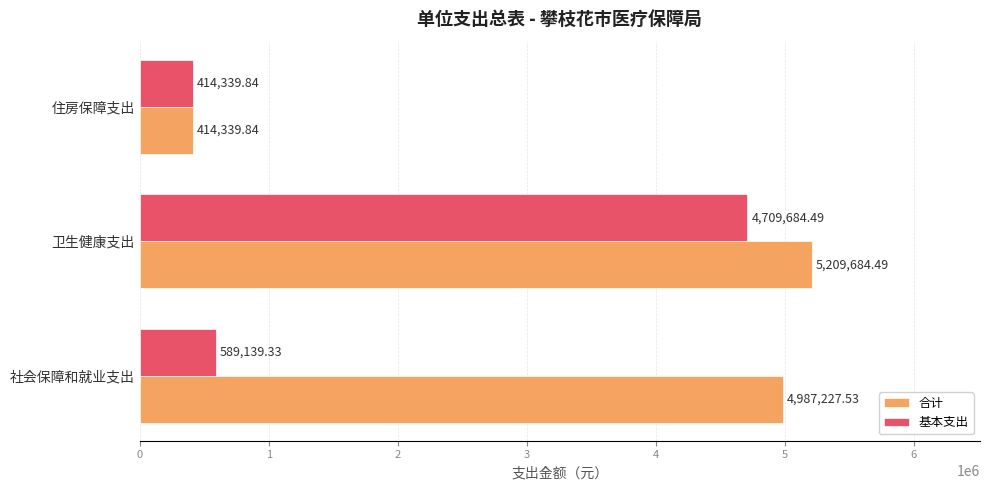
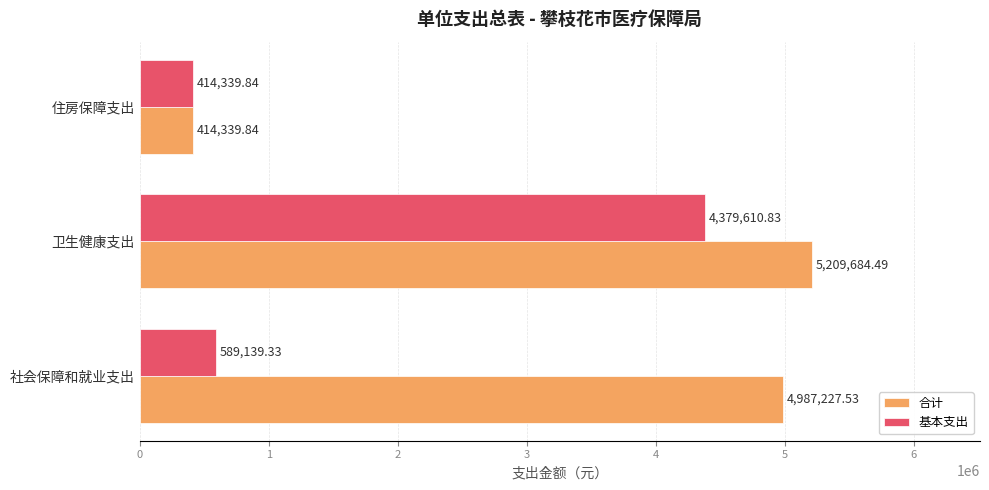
基本支出, 卫生健康支出: 4,709,684.49 -> 4,379,610.83
